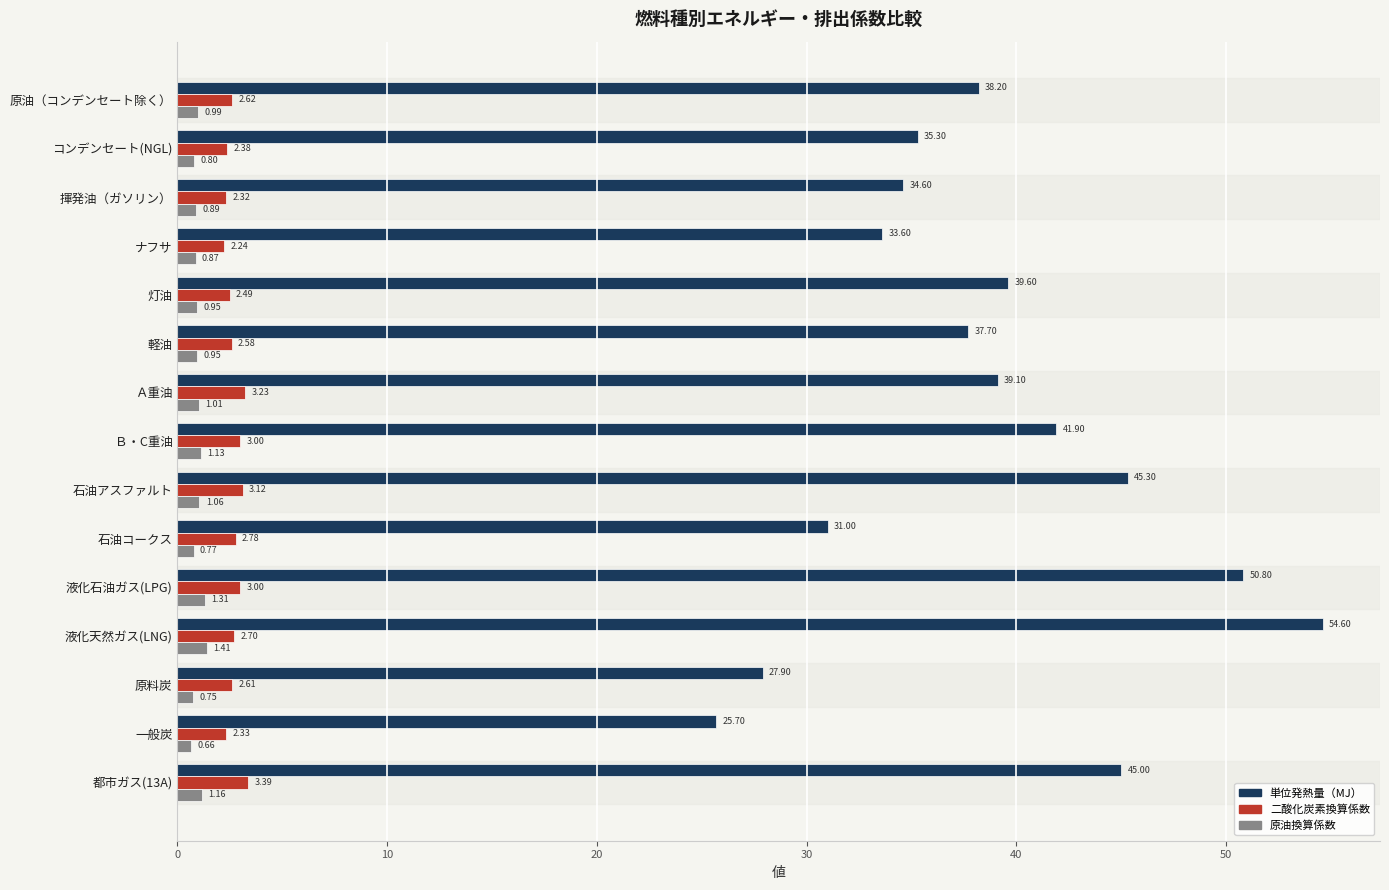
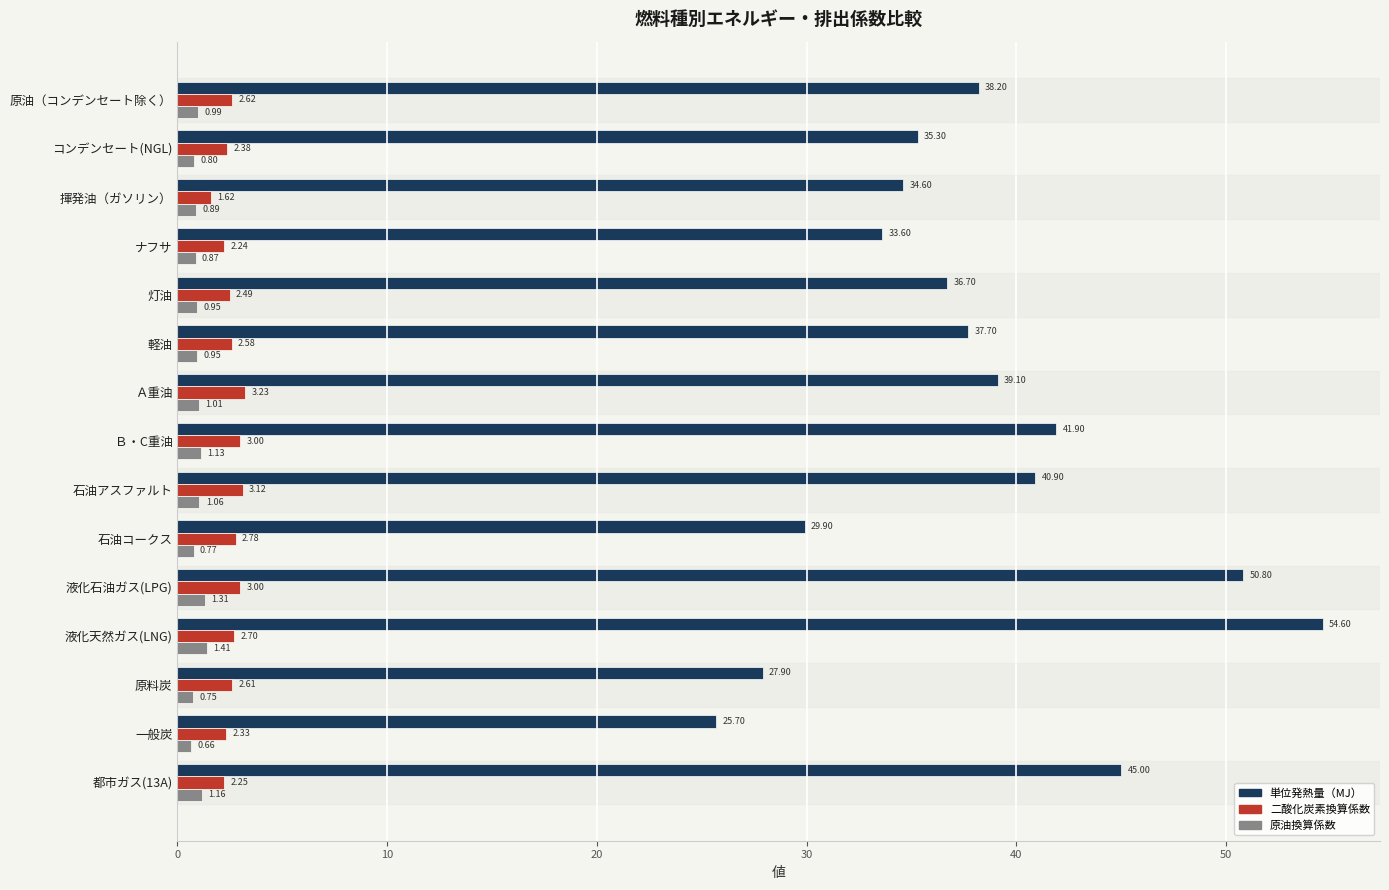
二酸化炭素換算係数, 揮発油（ガソリン）: 2.32 -> 1.62
単位発熱量（MJ）, 灯油: 39.60 -> 36.70
単位発熱量（MJ）, 石油アスファルト: 45.30 -> 40.90
単位発熱量（MJ）, 石油コークス: 31.00 -> 29.90
二酸化炭素換算係数, 都市ガス(13A): 3.39 -> 2.25
